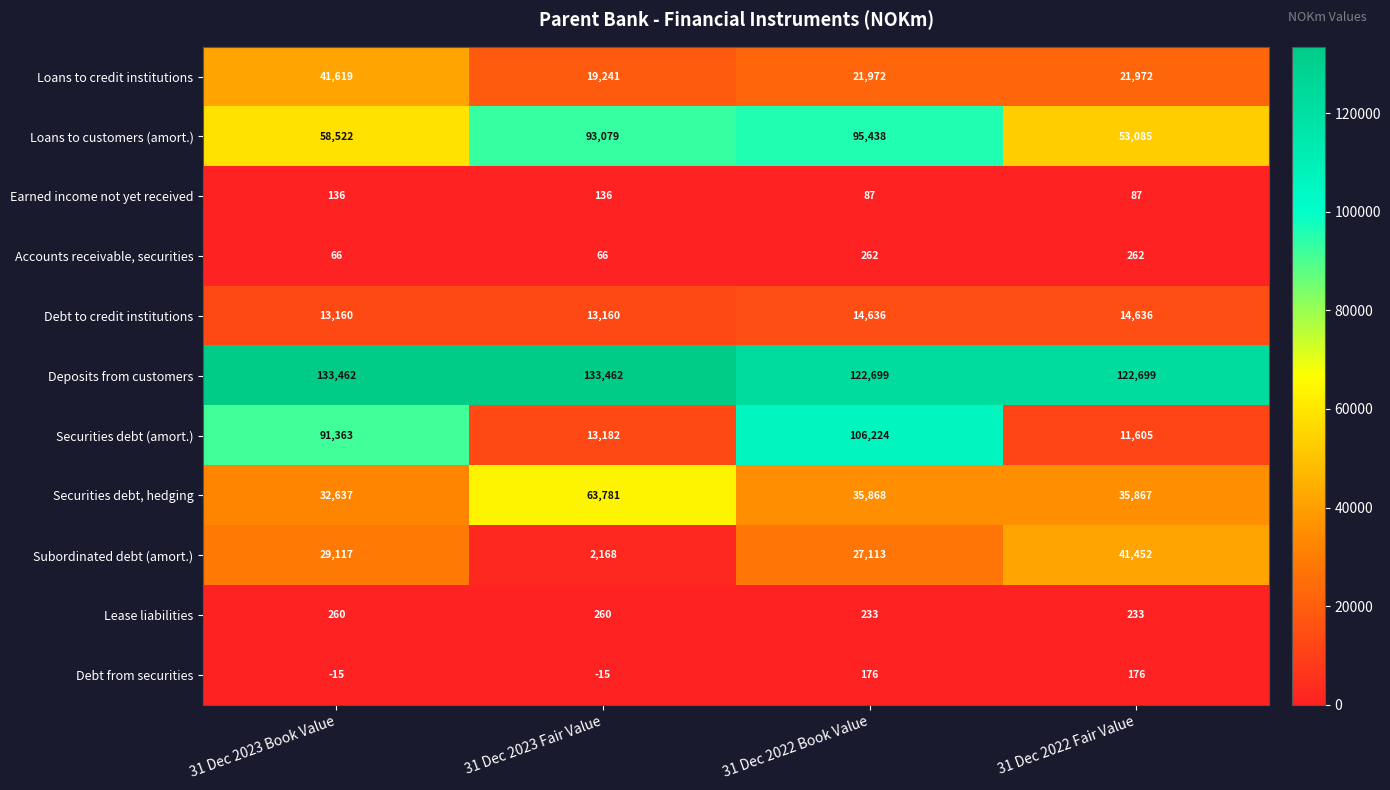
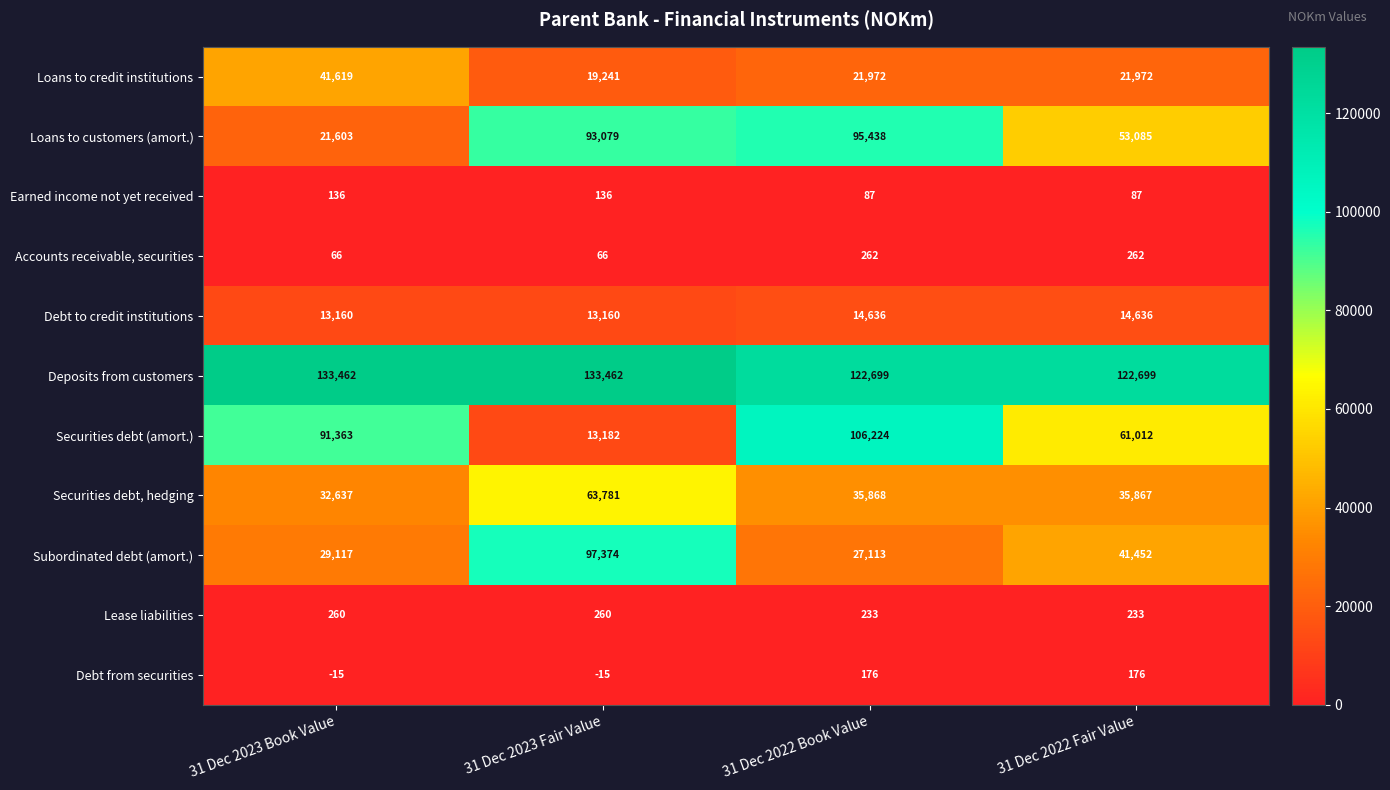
Loans to customers (amort.), 31 Dec 2023 Book Value: 58,522 -> 21,603
Securities debt (amort.), 31 Dec 2022 Fair Value: 11,605 -> 61,012
Subordinated debt (amort.), 31 Dec 2023 Fair Value: 2,168 -> 97,374
